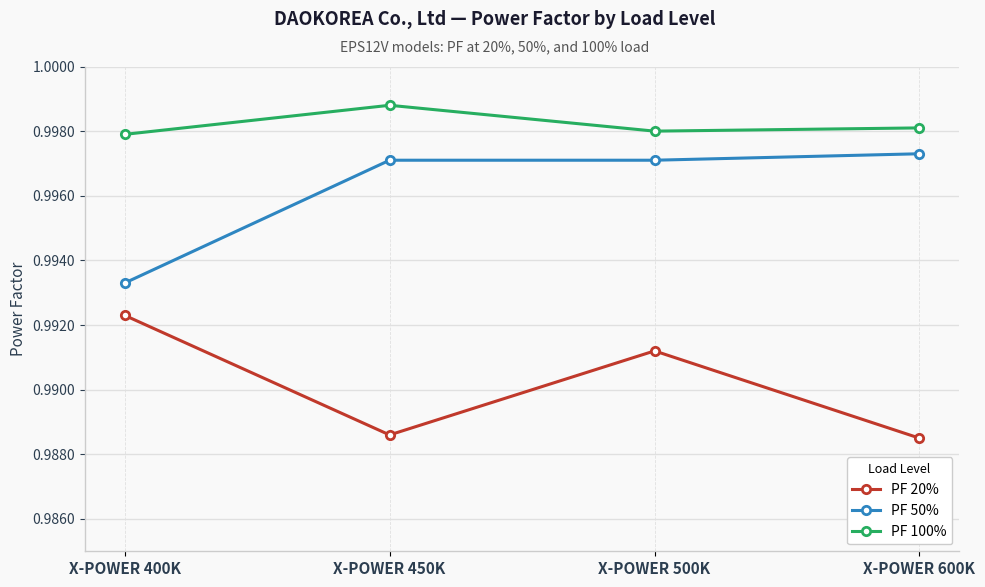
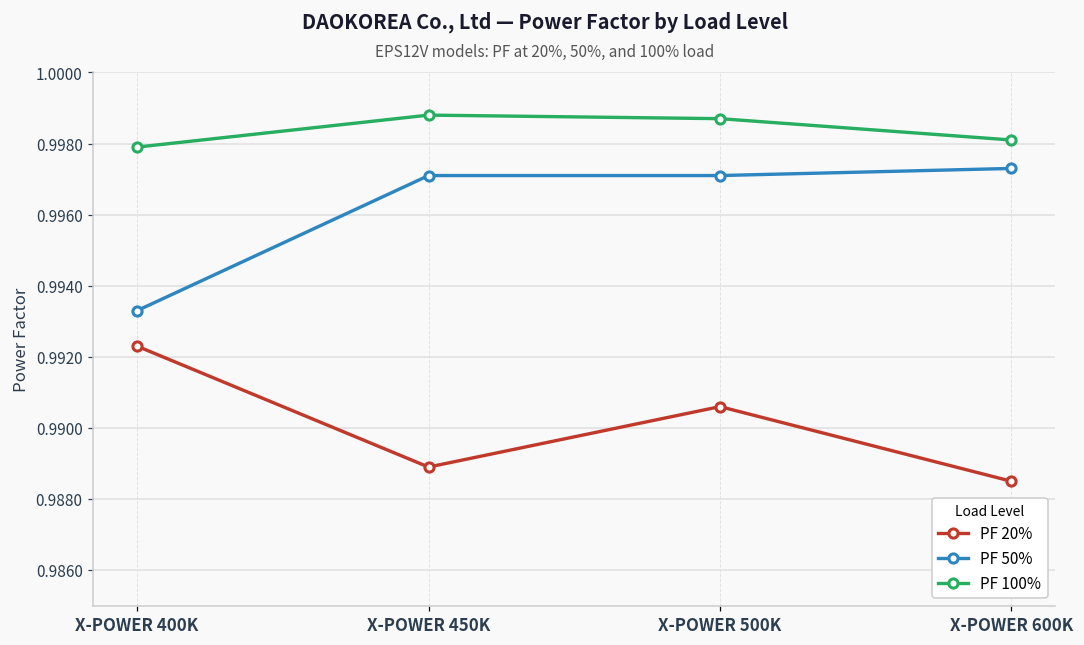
PF 20%, X-POWER 450K: 0.9886 -> 0.9889
PF 20%, X-POWER 500K: 0.9912 -> 0.9906
PF 100%, X-POWER 500K: 0.9980 -> 0.9987
